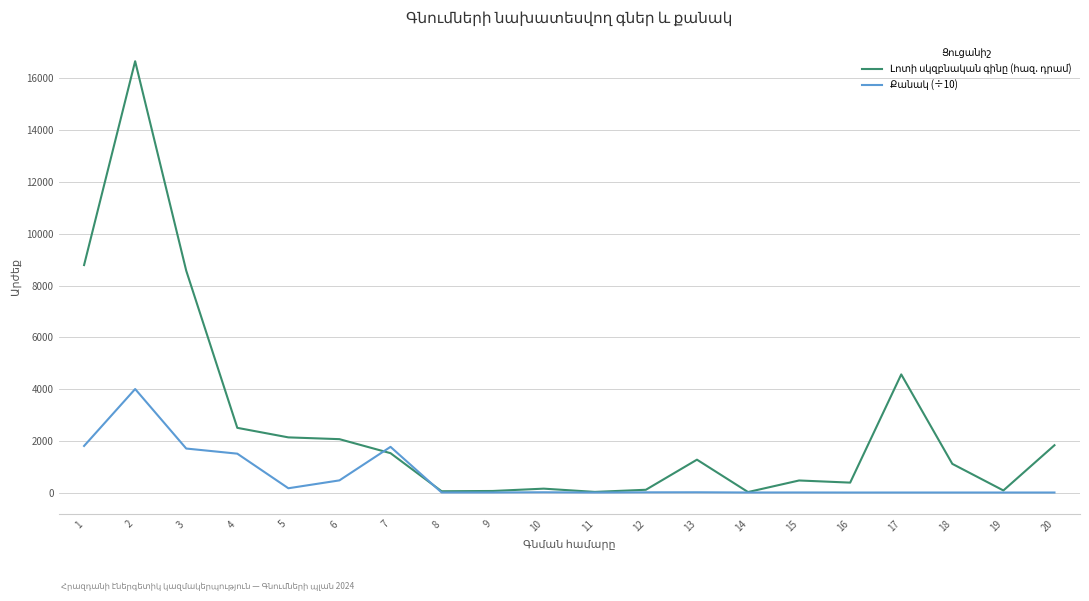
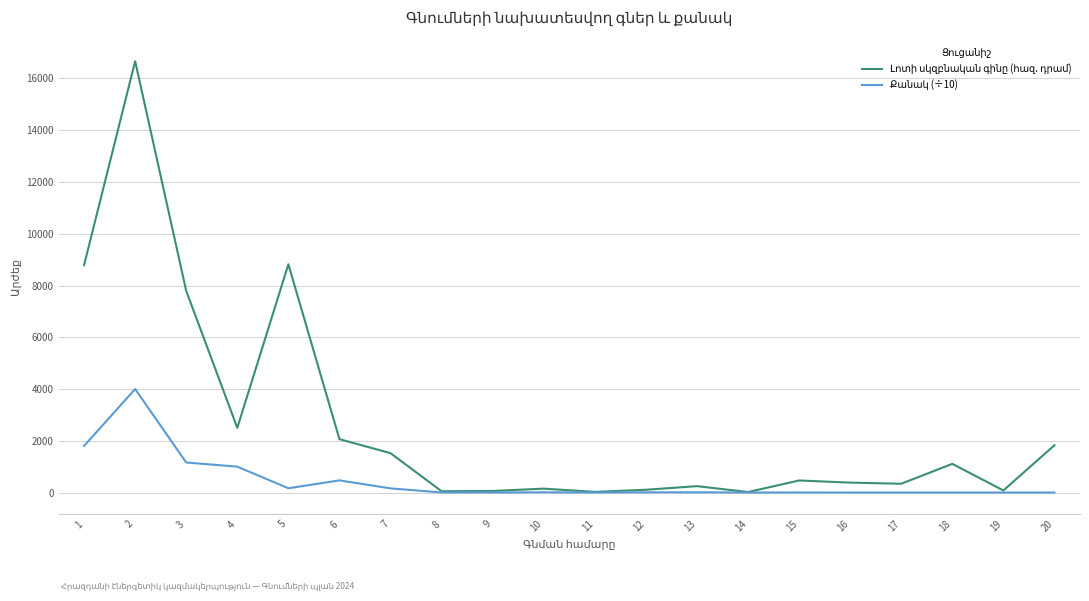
Լոտի սկզբնական գինը (հազ. դրամ), 3: 8600 -> 7800
Քանակ (÷10), 3: 1700 -> 1200
Քանակ (÷10), 4: 1500 -> 1000
Լոտի սկզբնական գինը (հազ. դրամ), 5: 2100 -> 8800
Քանակ (÷10), 7: 1800 -> 200
Լոտի սկզբնական գինը (հազ. դրամ), 13: 1300 -> 200
Լոտի սկզբնական գինը (հազ. դրամ), 17: 4600 -> 300
